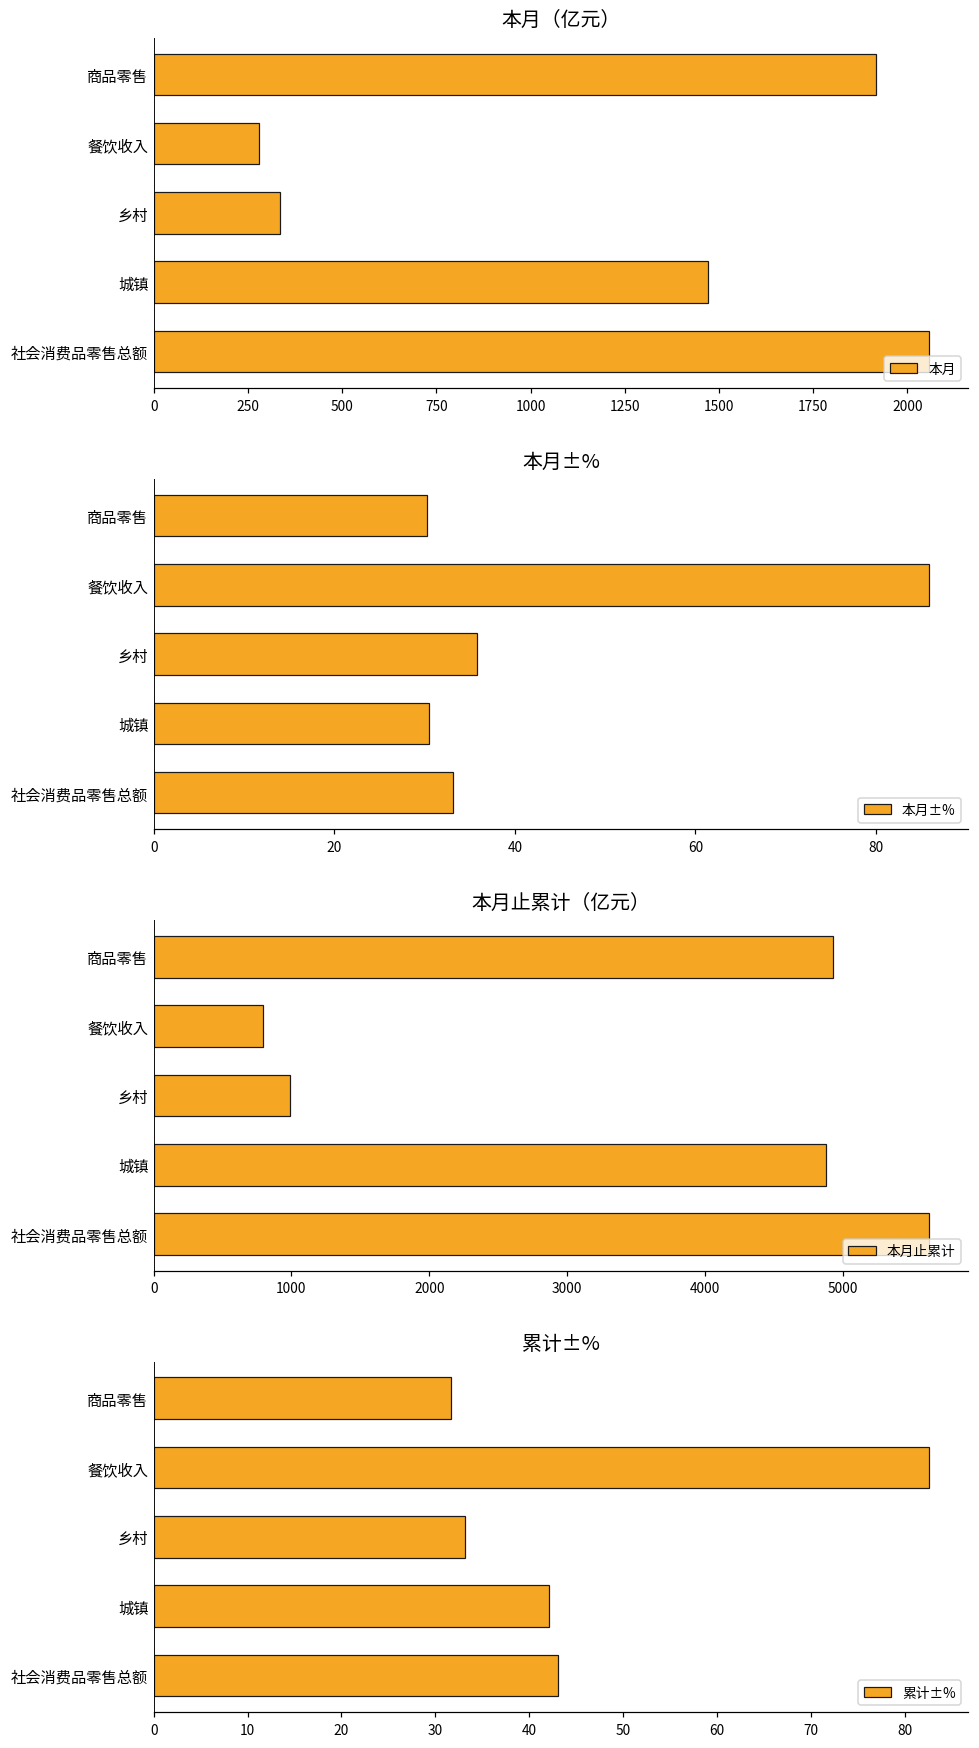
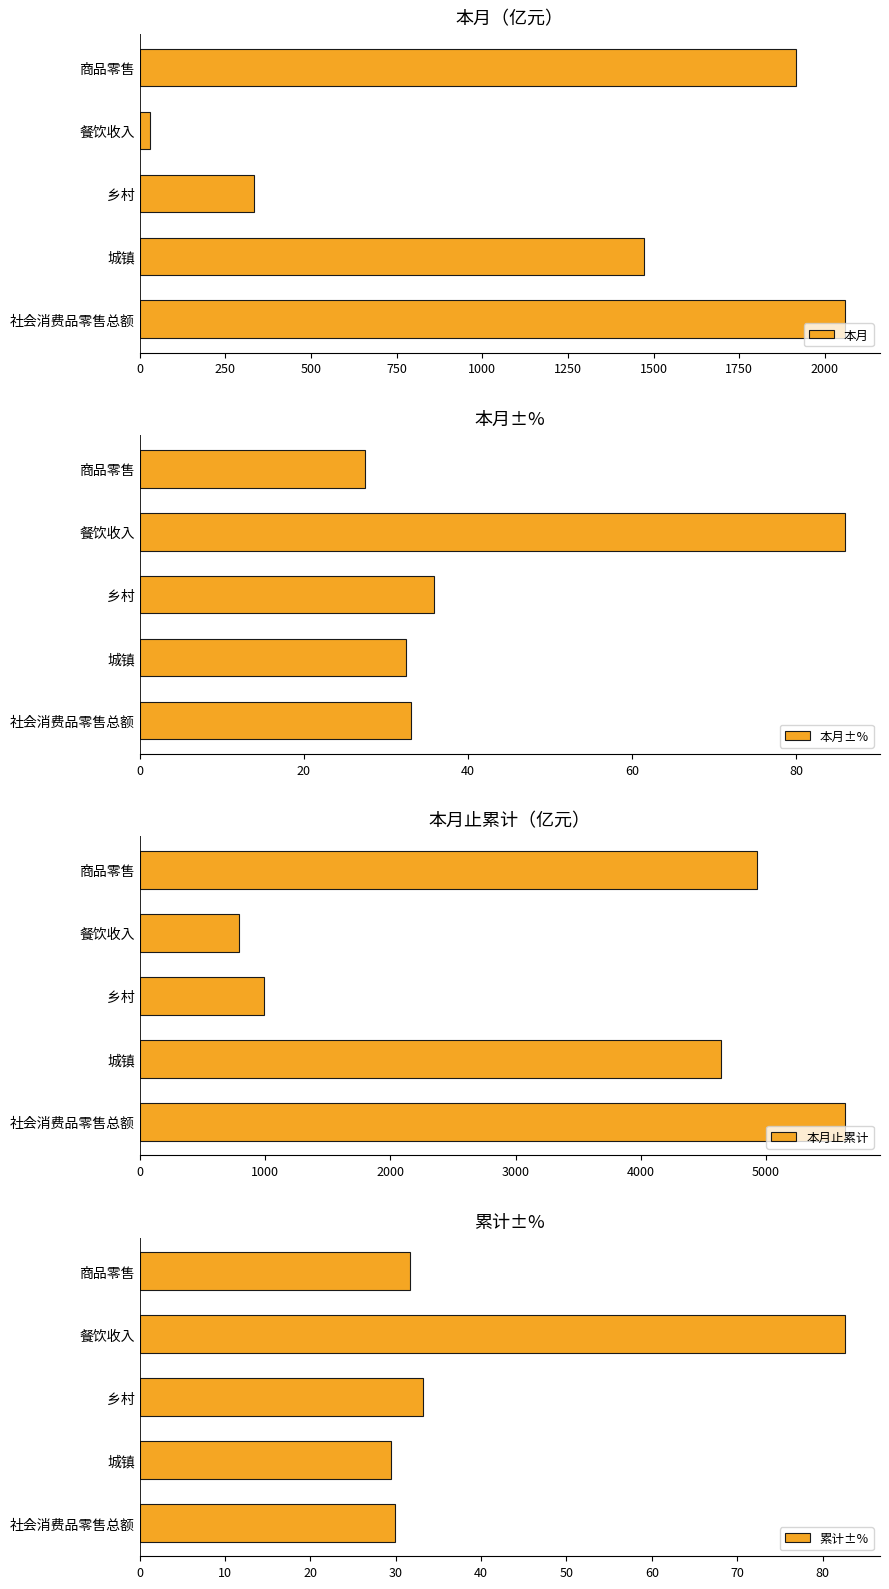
本月（亿元）, 餐饮收入: 280 -> 30
本月±%, 商品零售: 30 -> 27
本月±%, 城镇: 31 -> 33
本月止累计（亿元）, 城镇: 4880 -> 4640
累计±%, 城镇: 42 -> 29
累计±%, 社会消费品零售总额: 43 -> 30
